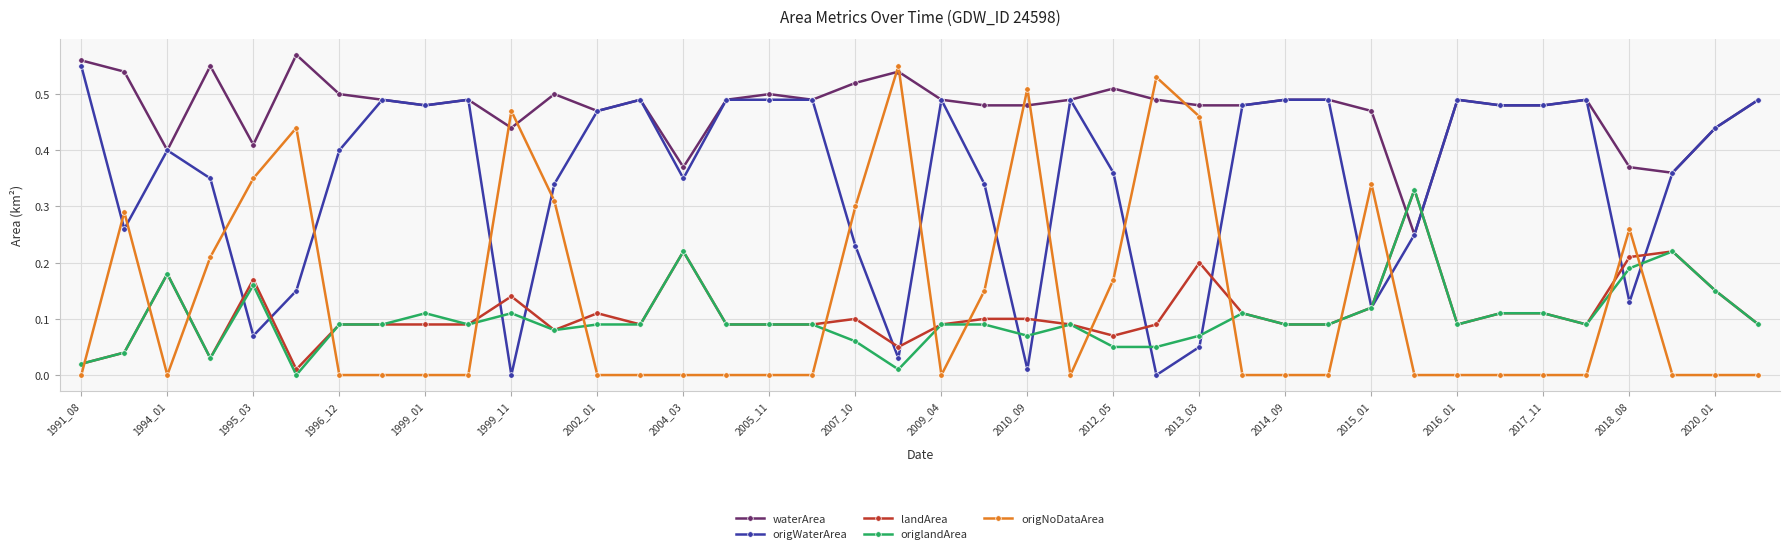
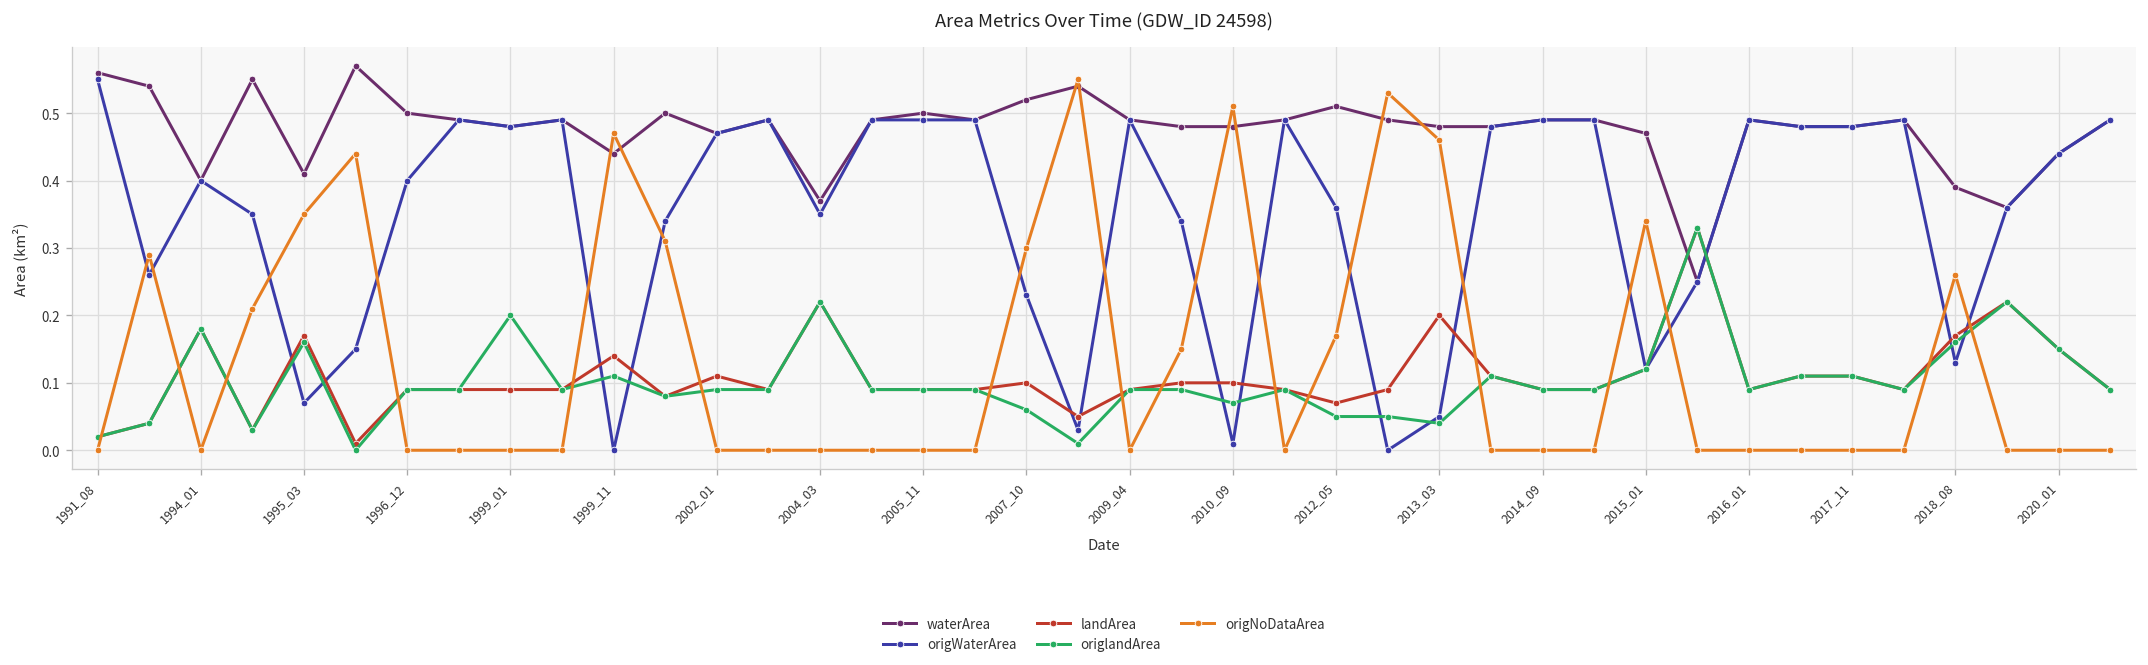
origlandArea, 1999_01: 0.11 -> 0.20
origlandArea, 2013_03: 0.07 -> 0.04
waterArea, 2018_08: 0.37 -> 0.39
landArea, 2018_08: 0.21 -> 0.17
origlandArea, 2018_08: 0.19 -> 0.16
